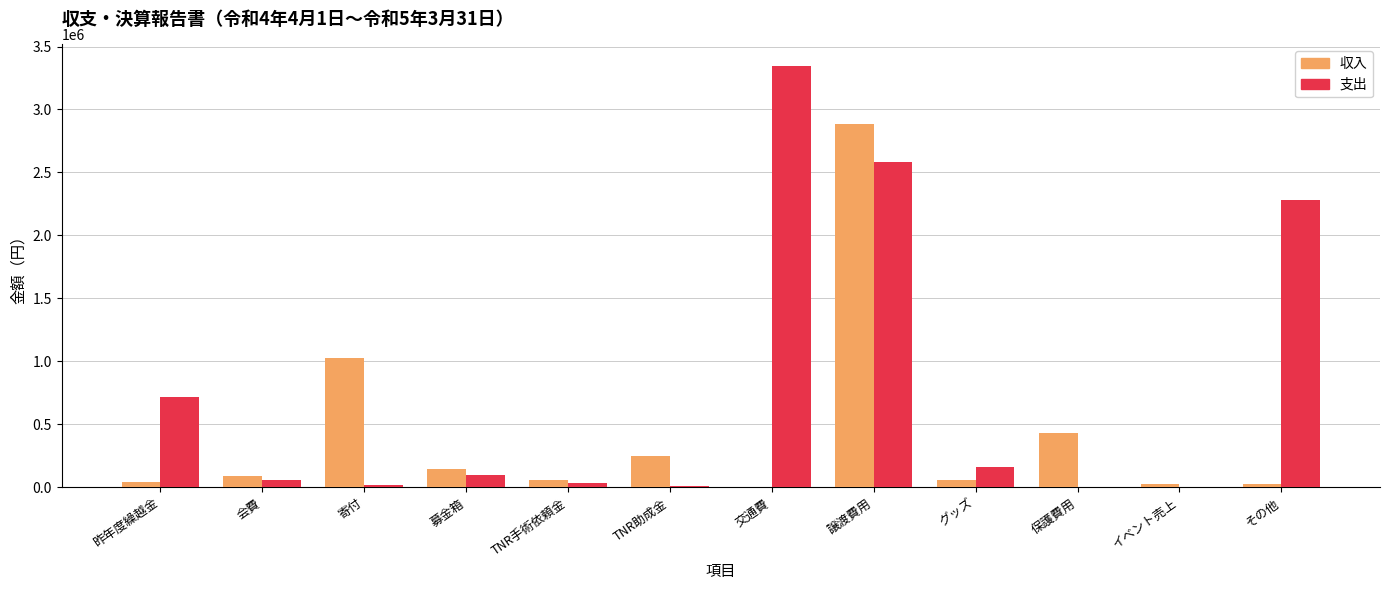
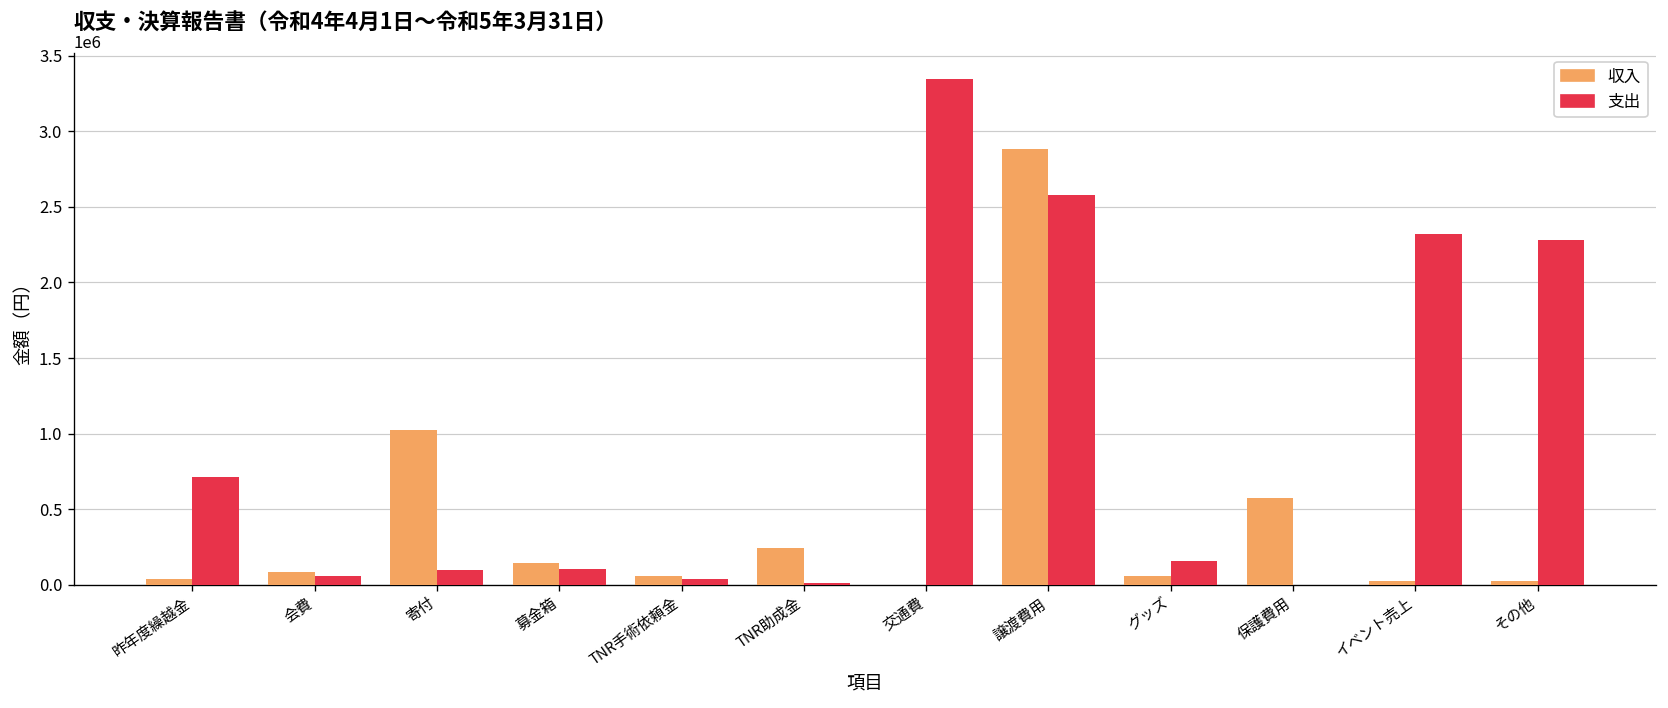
支出, 寄付: 20000 -> 100000
収入, 保護費用: 430000 -> 570000
支出, イベント売上: 0 -> 2320000
